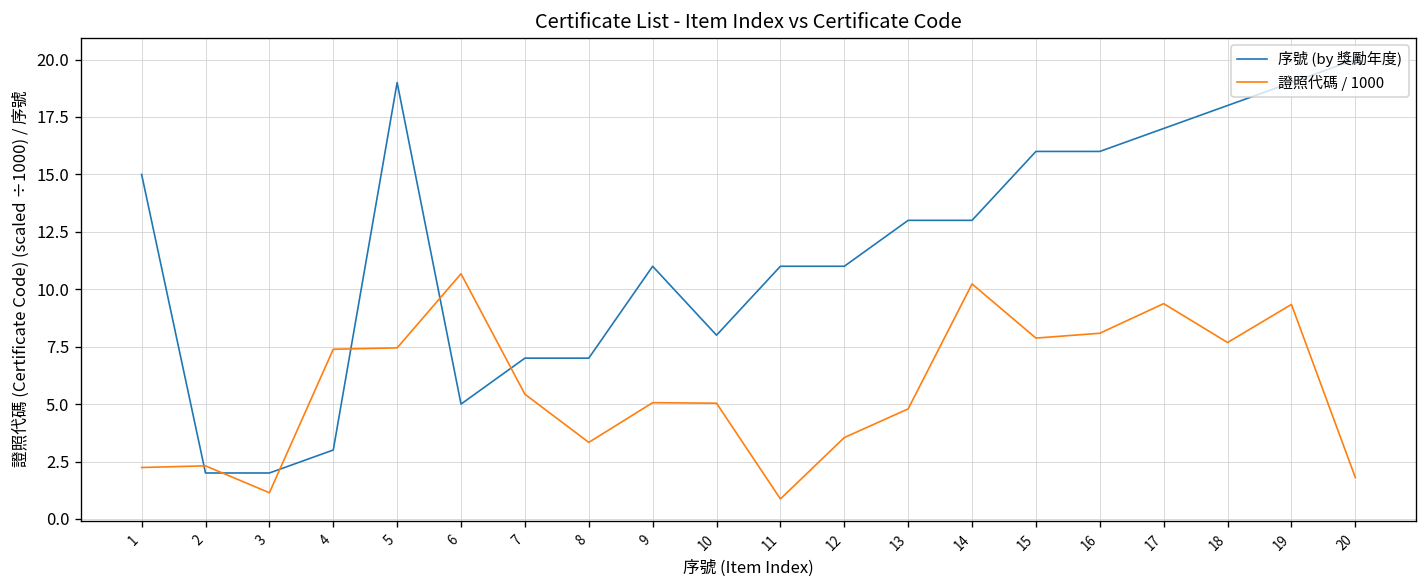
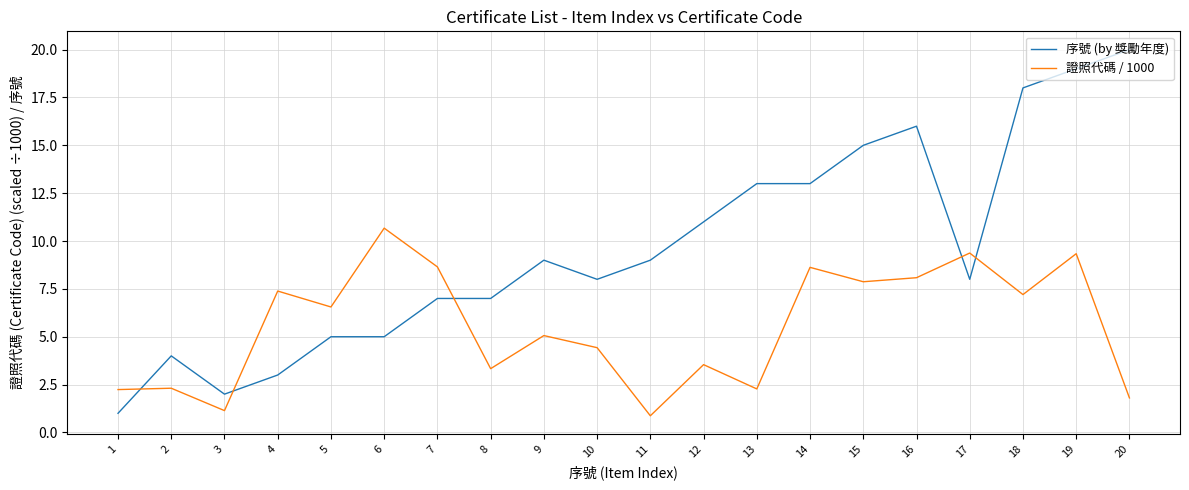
序號 (by 獎勵年度), 1: 15 -> 1
序號 (by 獎勵年度), 2: 2 -> 4
序號 (by 獎勵年度), 5: 19 -> 5
證照代碼 / 1000, 5: 7.4 -> 6.6
證照代碼 / 1000, 7: 5.4 -> 8.6
序號 (by 獎勵年度), 9: 11 -> 9
證照代碼 / 1000, 10: 5.0 -> 4.4
序號 (by 獎勵年度), 11: 11 -> 9
證照代碼 / 1000, 13: 4.8 -> 2.3
證照代碼 / 1000, 14: 10.2 -> 8.6
序號 (by 獎勵年度), 15: 16 -> 15
序號 (by 獎勵年度), 17: 17 -> 8
證照代碼 / 1000, 18: 7.7 -> 7.2
